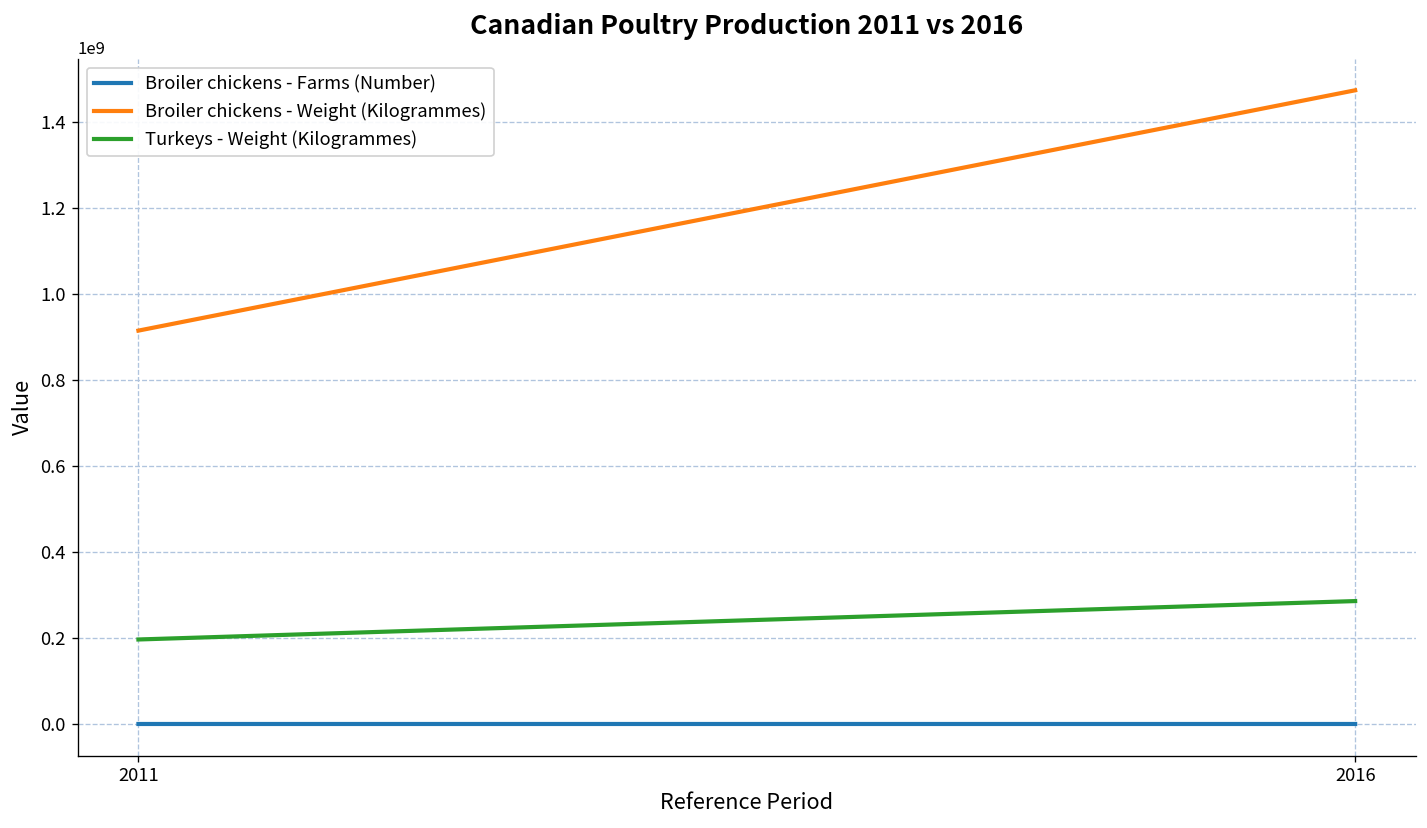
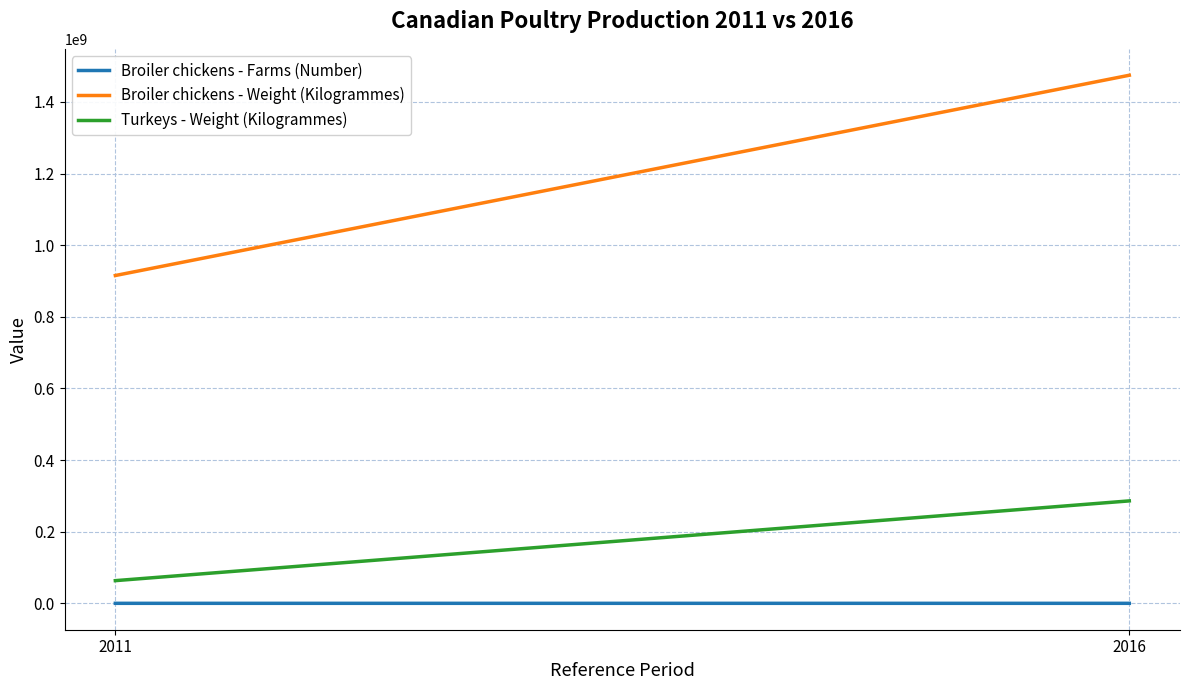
Turkeys - Weight (Kilogrammes), 2011: 200000000 -> 60000000
